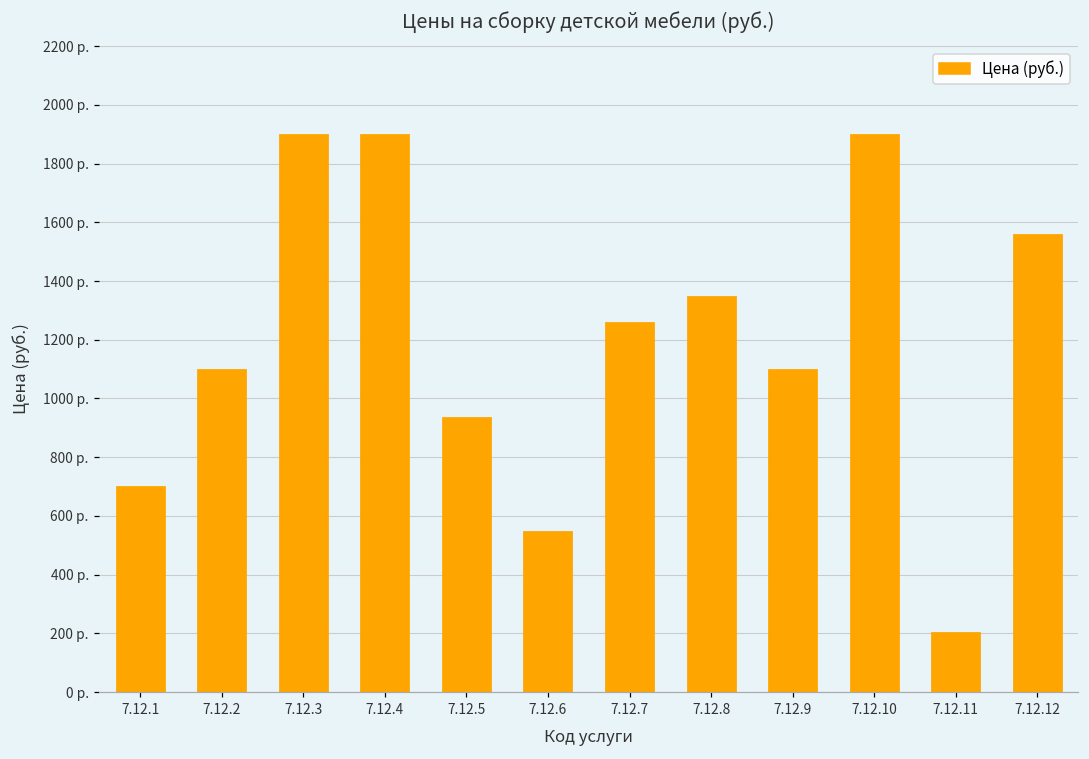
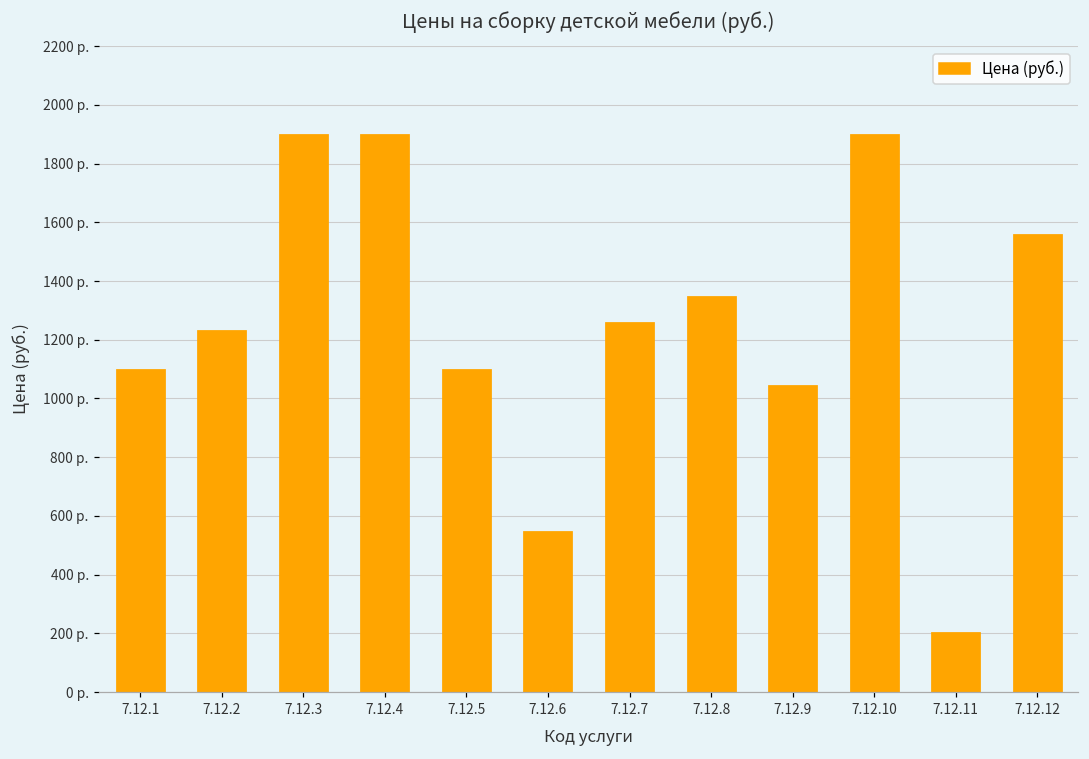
7.12.1: 700 р. -> 1100 р.
7.12.2: 1100 р. -> 1230 р.
7.12.5: 940 р. -> 1100 р.
7.12.9: 1100 р. -> 1050 р.
